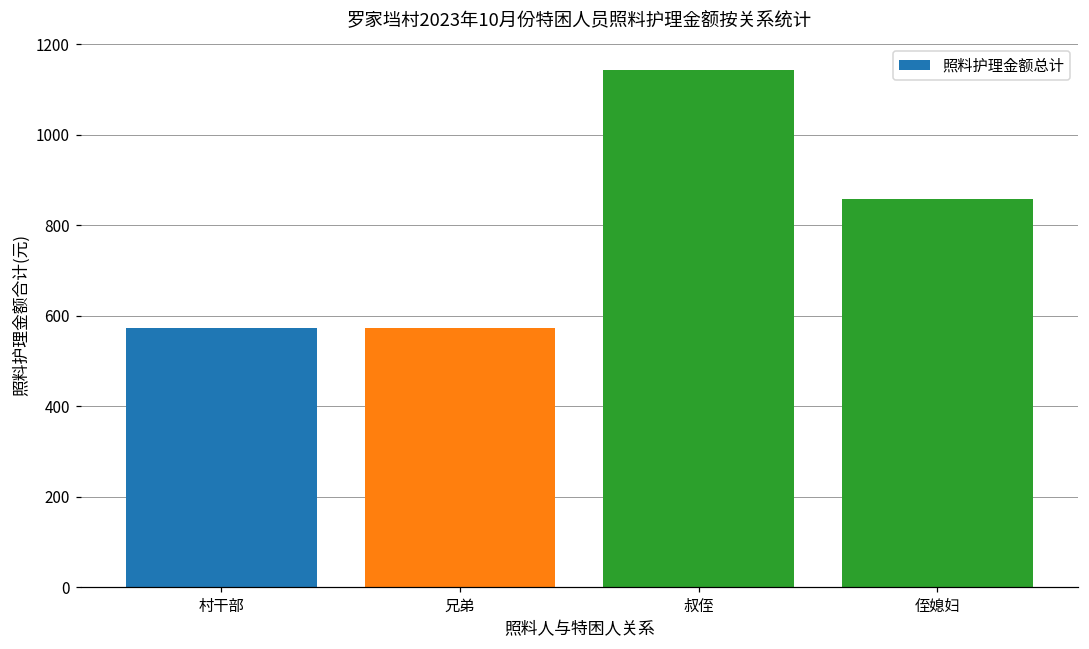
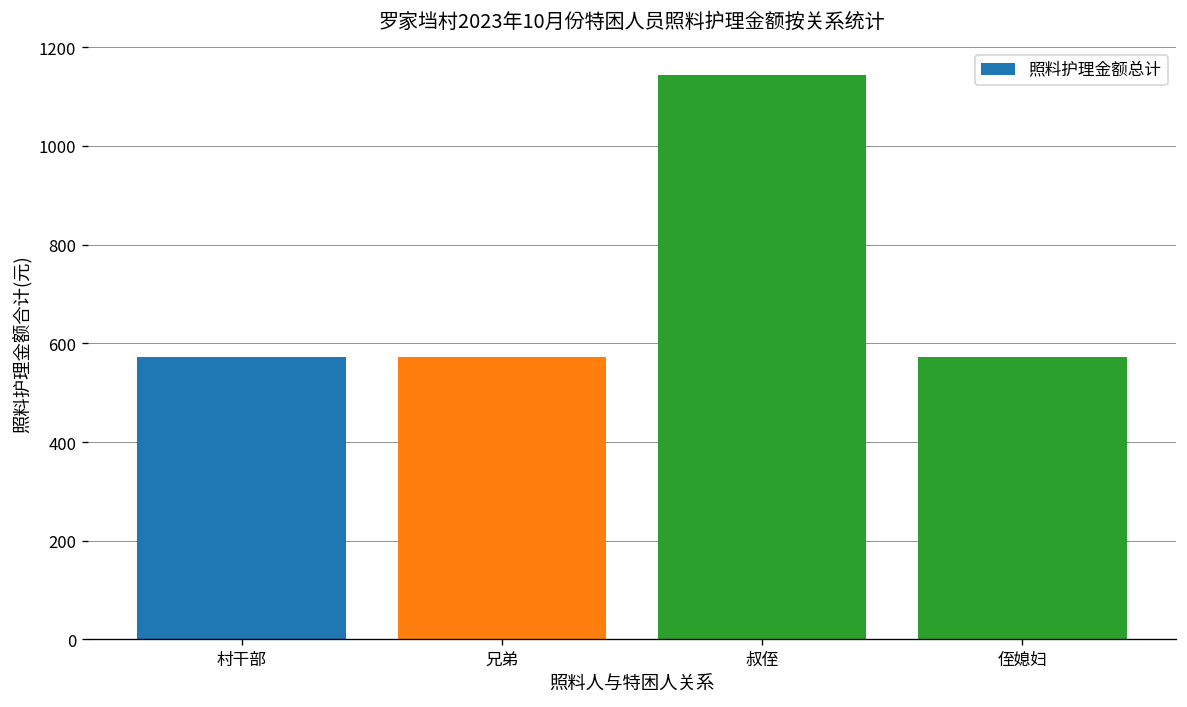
侄媳妇: 860 -> 570
